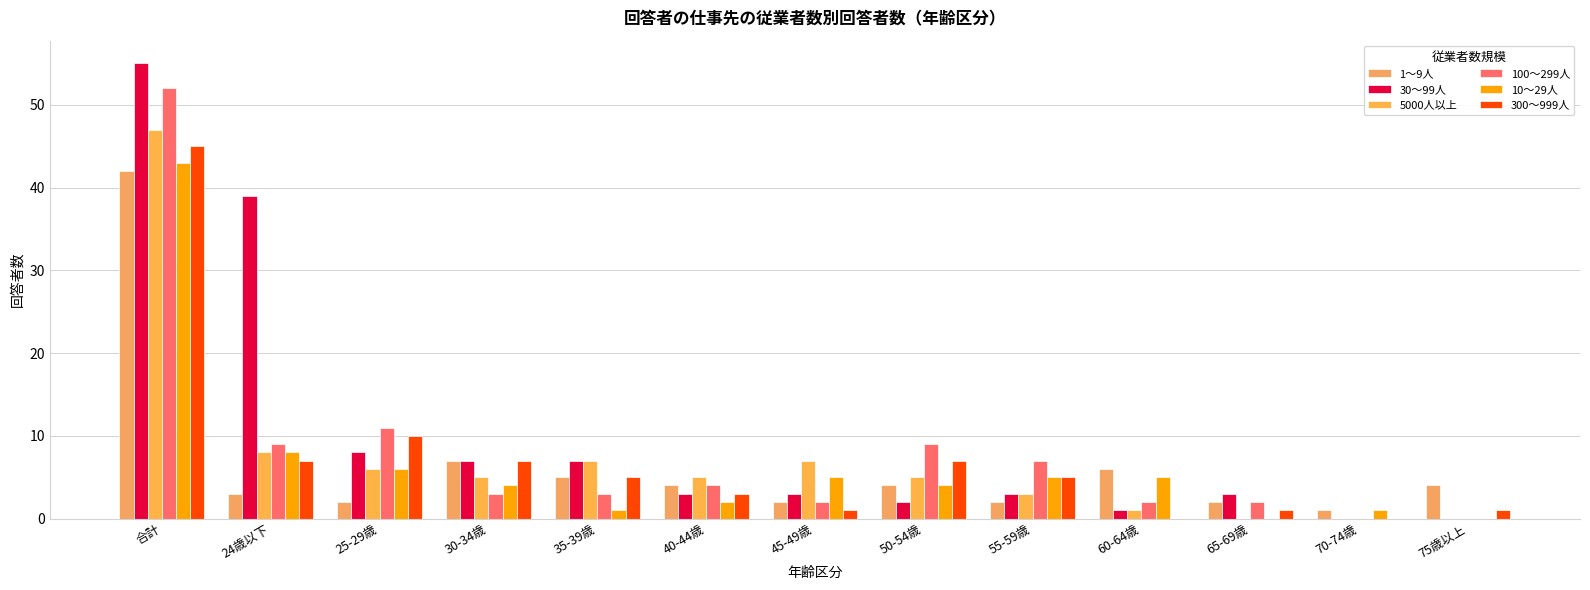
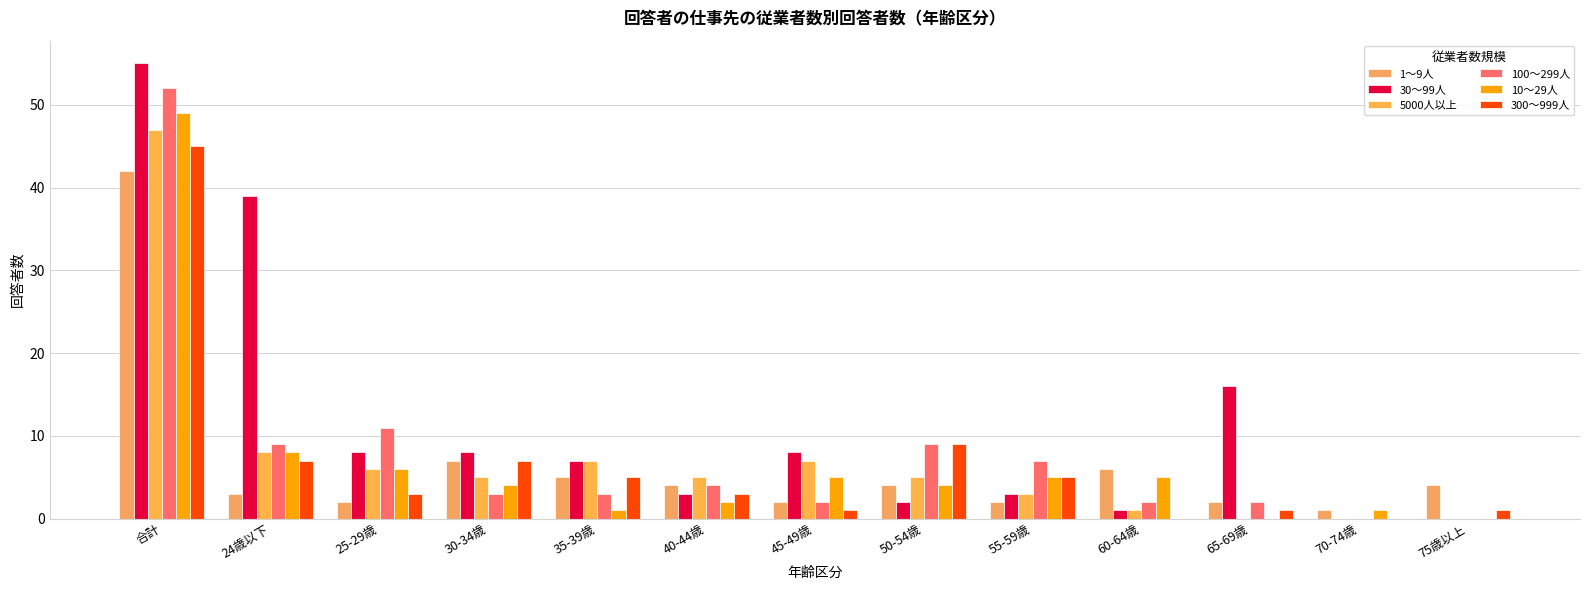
10～29人, 合計: 43 -> 49
300～999人, 25-29歳: 10 -> 3
30～99人, 30-34歳: 7 -> 8
30～99人, 45-49歳: 3 -> 8
300～999人, 50-54歳: 7 -> 9
30～99人, 65-69歳: 3 -> 16
